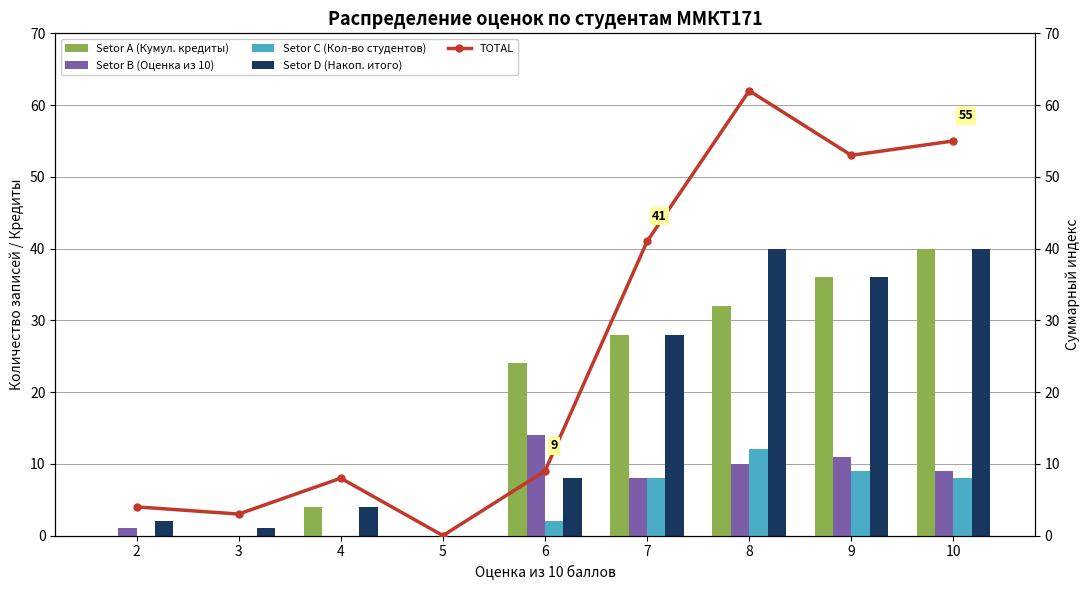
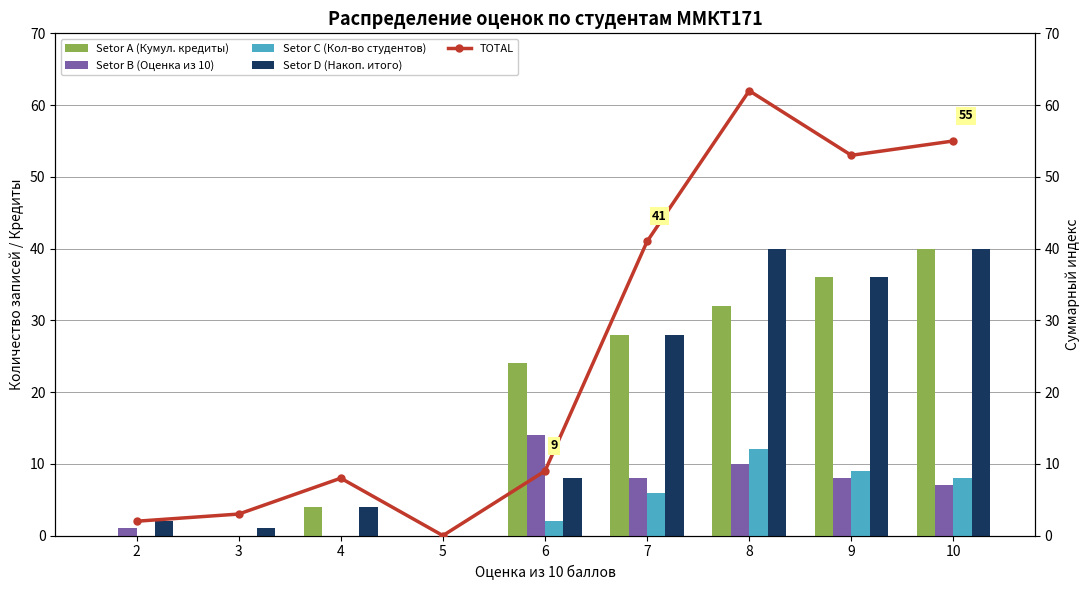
Setor C (Кол-во студентов), 7: 8 -> 6
Setor B (Оценка из 10), 9: 11 -> 8
Setor B (Оценка из 10), 10: 9 -> 7
TOTAL, 2: 4 -> 2
